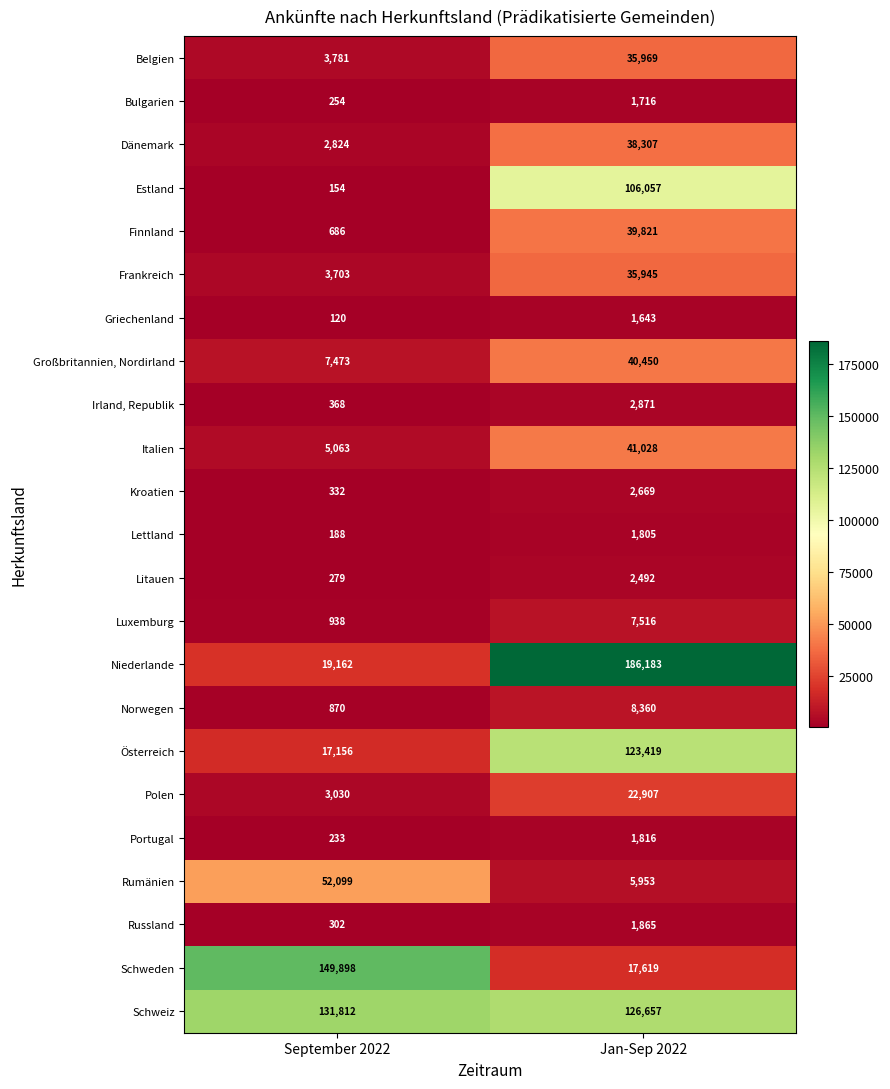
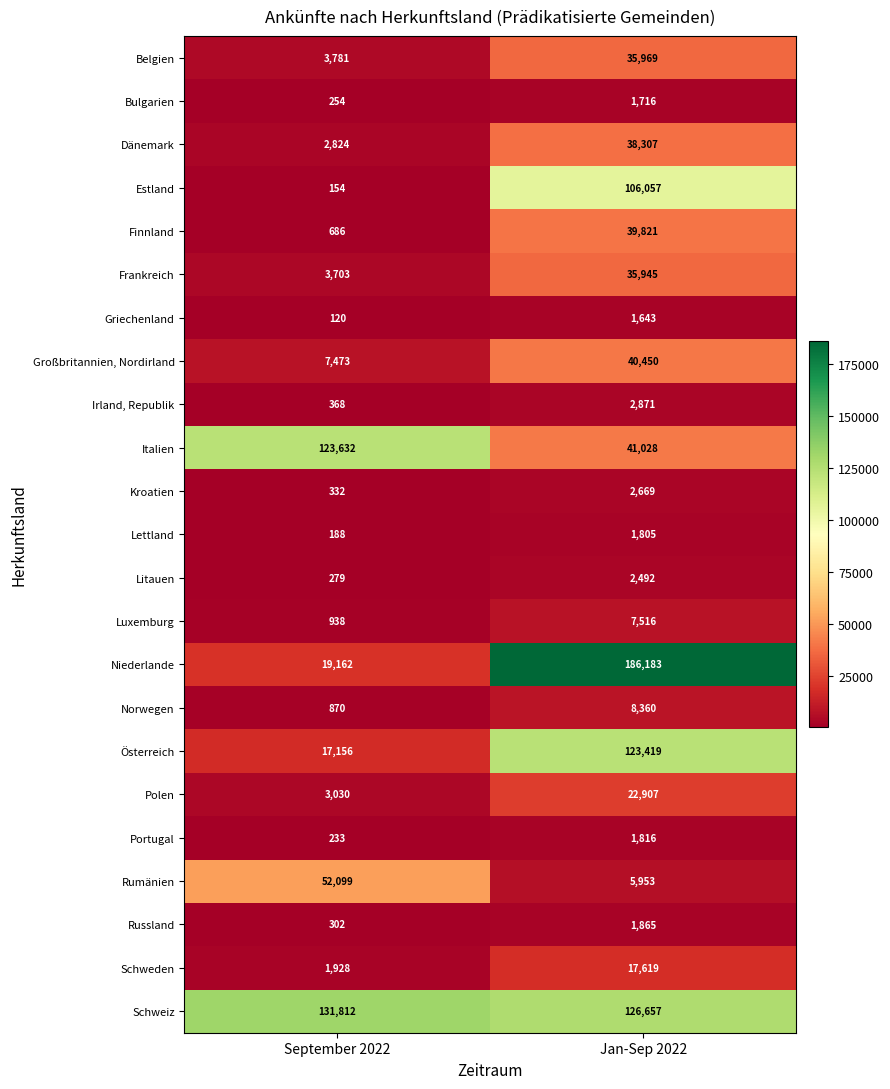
Italien, September 2022: 5,063 -> 123,632
Schweden, September 2022: 149,898 -> 1,928
